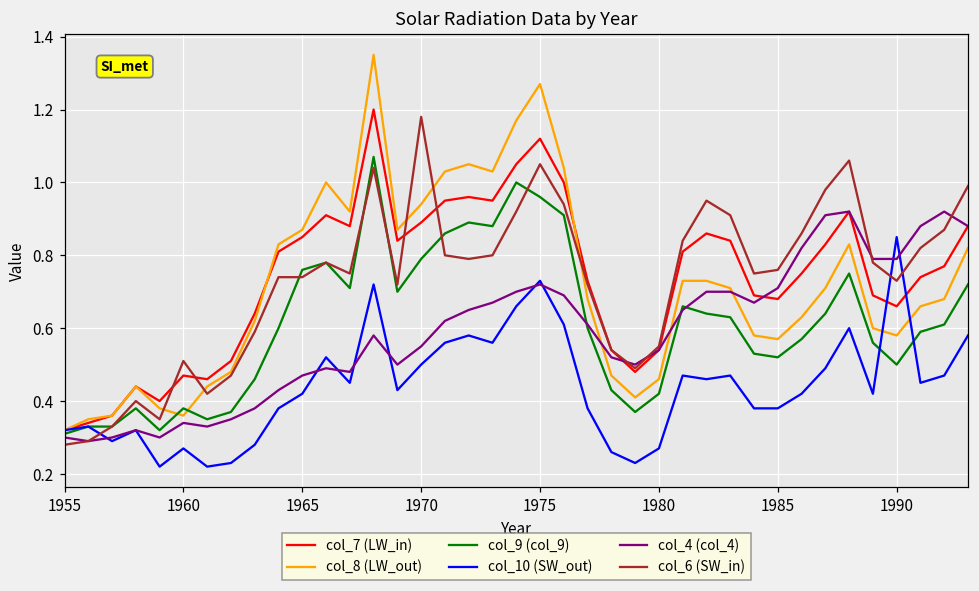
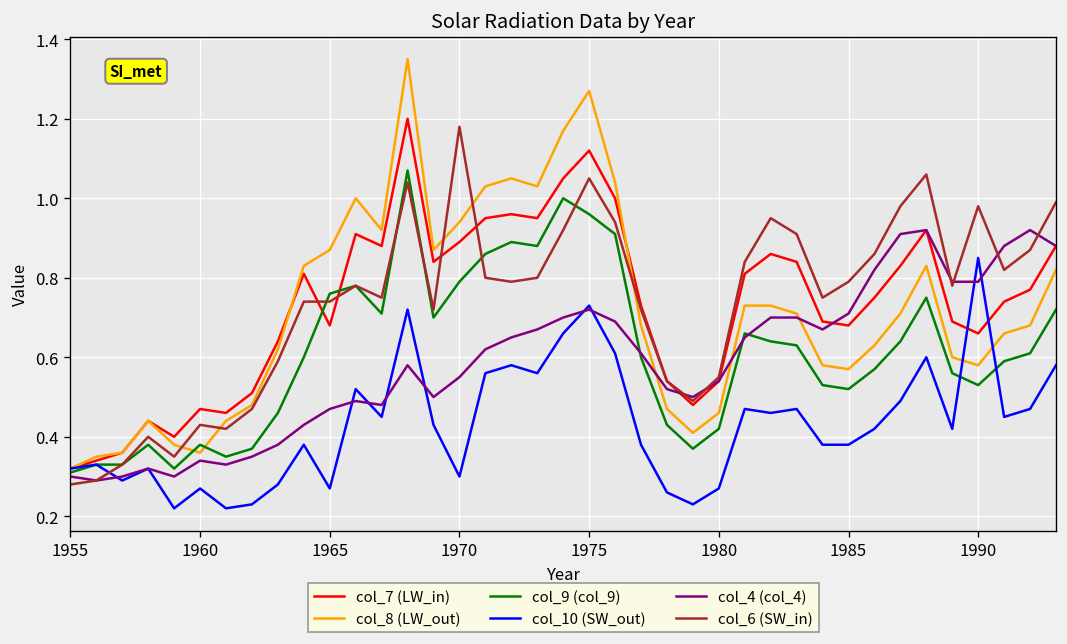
col_6 (SW_in), 1960: 0.51 -> 0.43
col_7 (LW_in), 1965: 0.85 -> 0.68
col_10 (SW_out), 1965: 0.42 -> 0.27
col_10 (SW_out), 1970: 0.5 -> 0.3
col_6 (SW_in), 1985: 0.76 -> 0.79
col_9 (col_9), 1990: 0.50 -> 0.53
col_6 (SW_in), 1990: 0.73 -> 0.98
